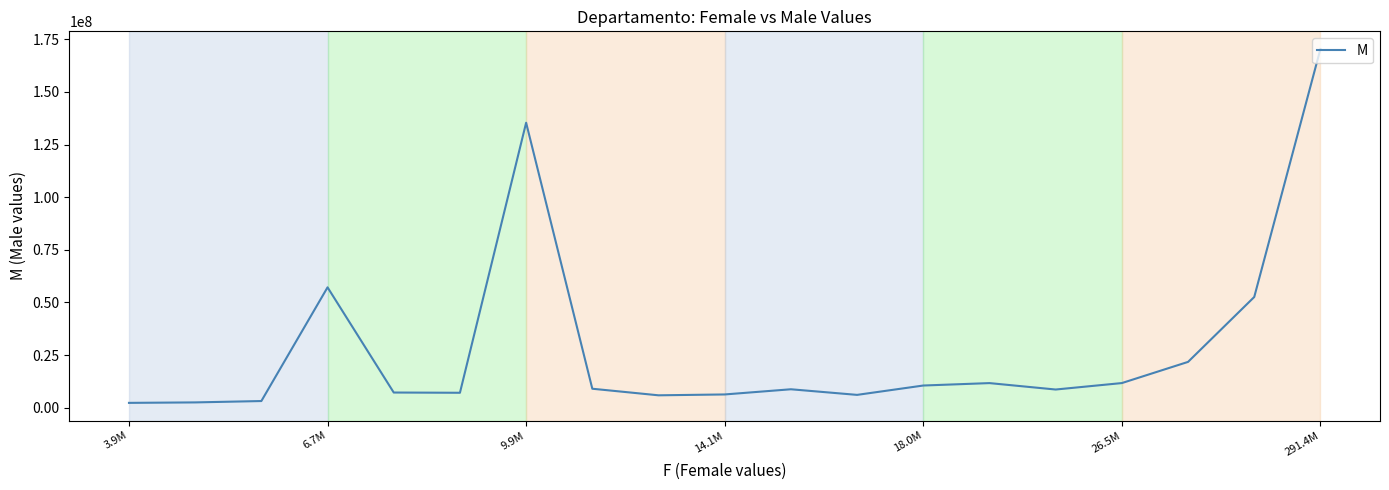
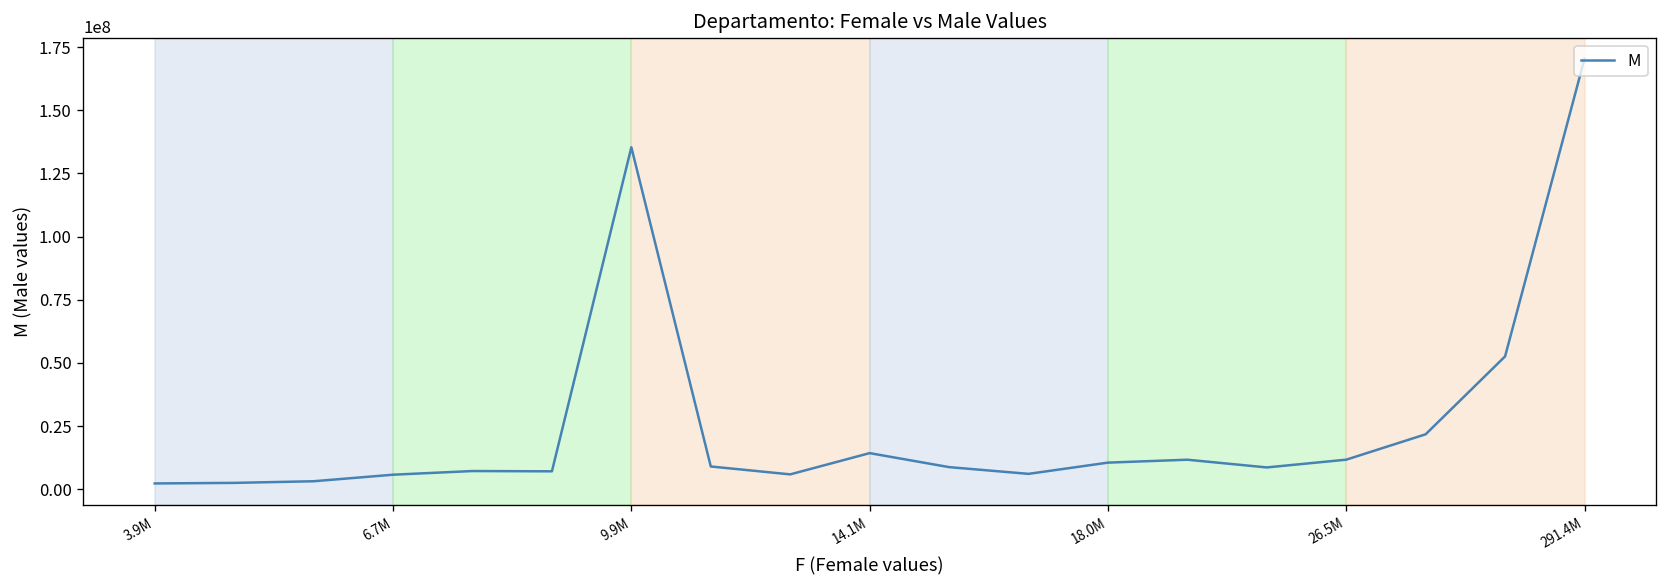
6.7M: 57000000 -> 6000000
14.1M: 6000000 -> 14000000
